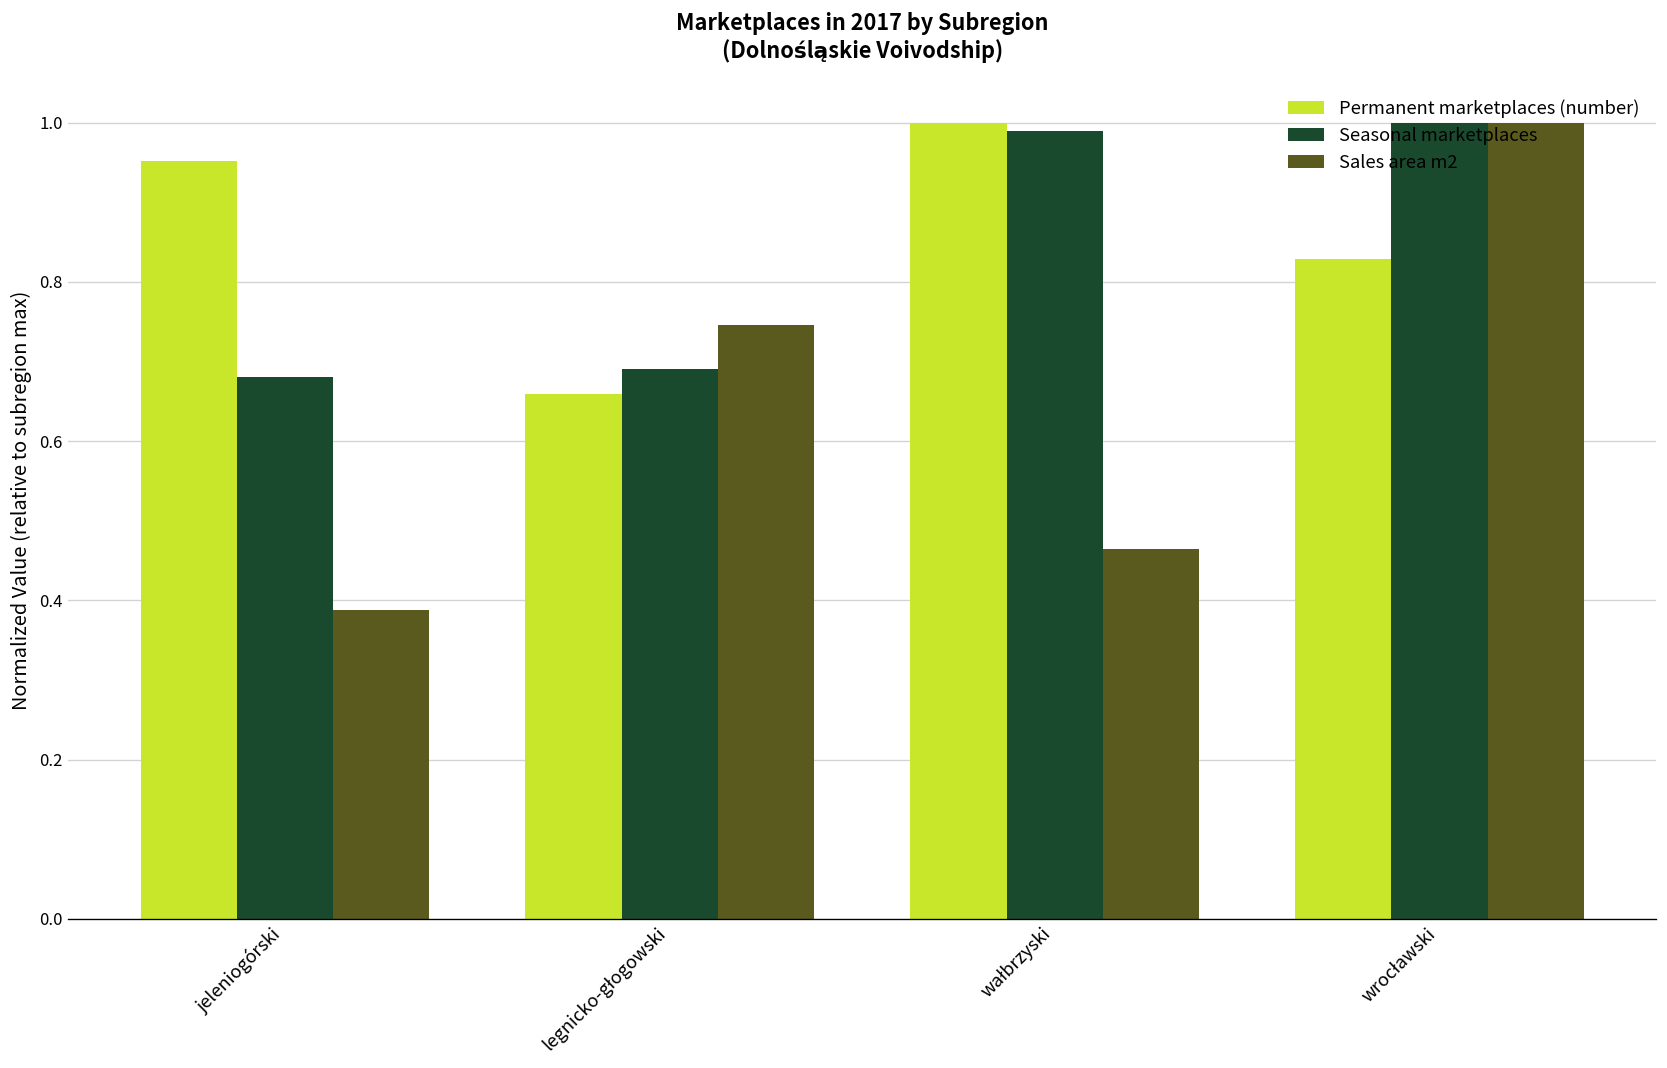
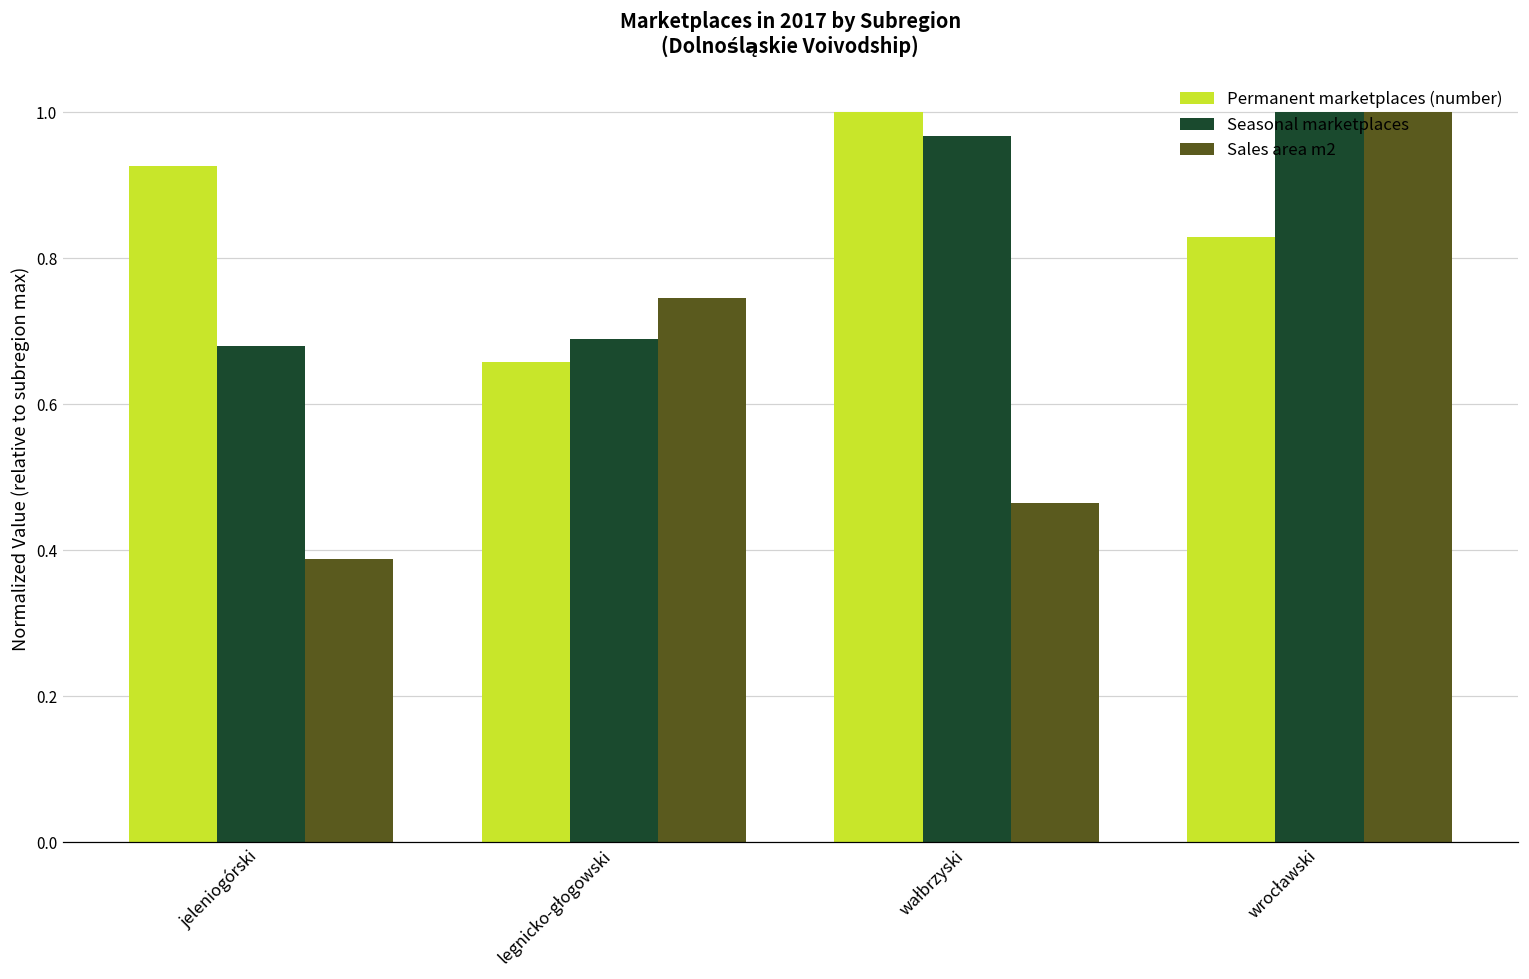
Permanent marketplaces (number), jeleniogórski: 0.95 -> 0.93
Seasonal marketplaces, wałbrzyski: 0.99 -> 0.97
